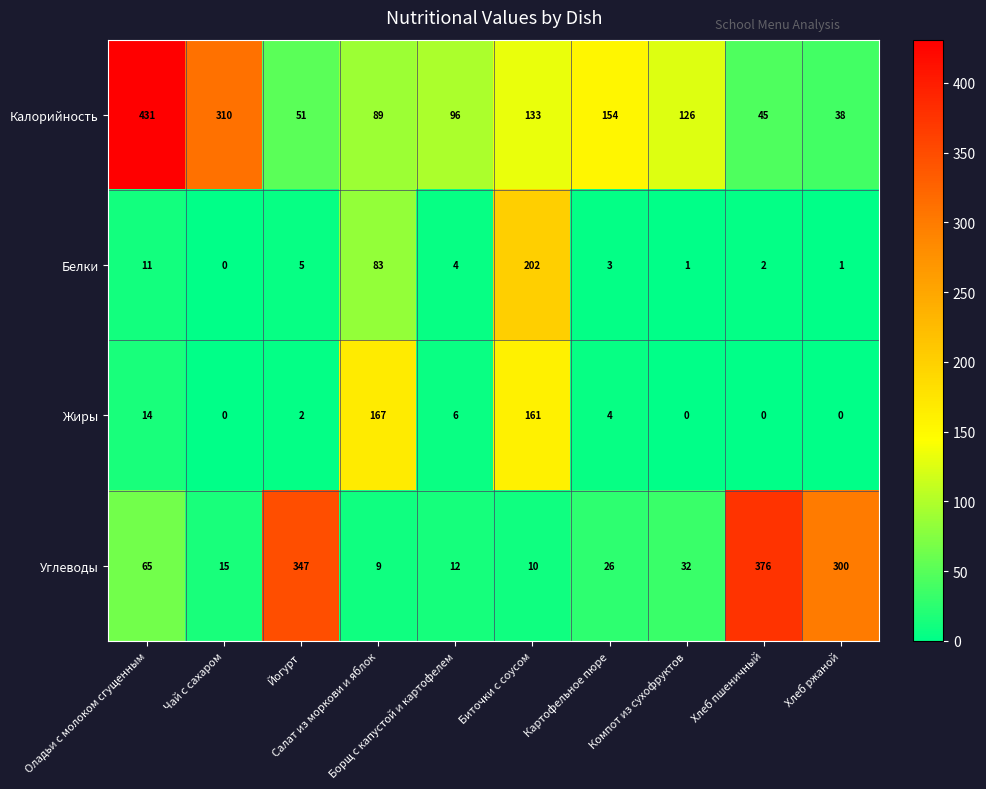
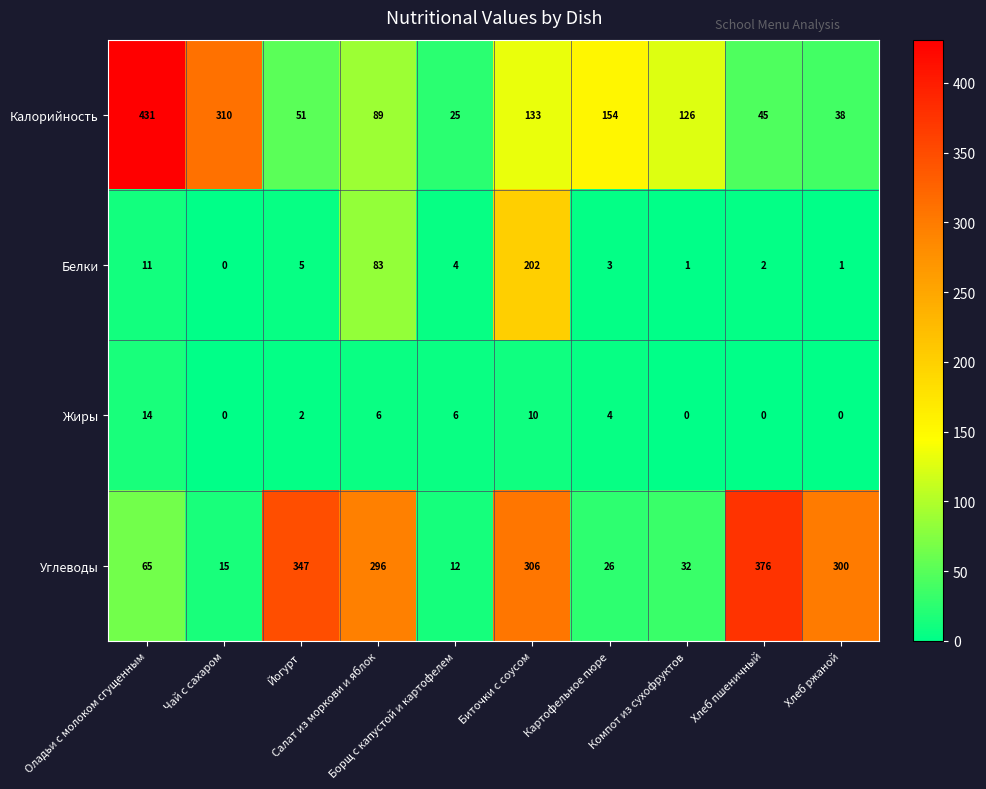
Калорийность, Борщ с капустой и картофелем: 96 -> 25
Жиры, Салат из моркови и яблок: 167 -> 6
Жиры, Биточки с соусом: 161 -> 10
Углеводы, Салат из моркови и яблок: 9 -> 296
Углеводы, Биточки с соусом: 10 -> 306
